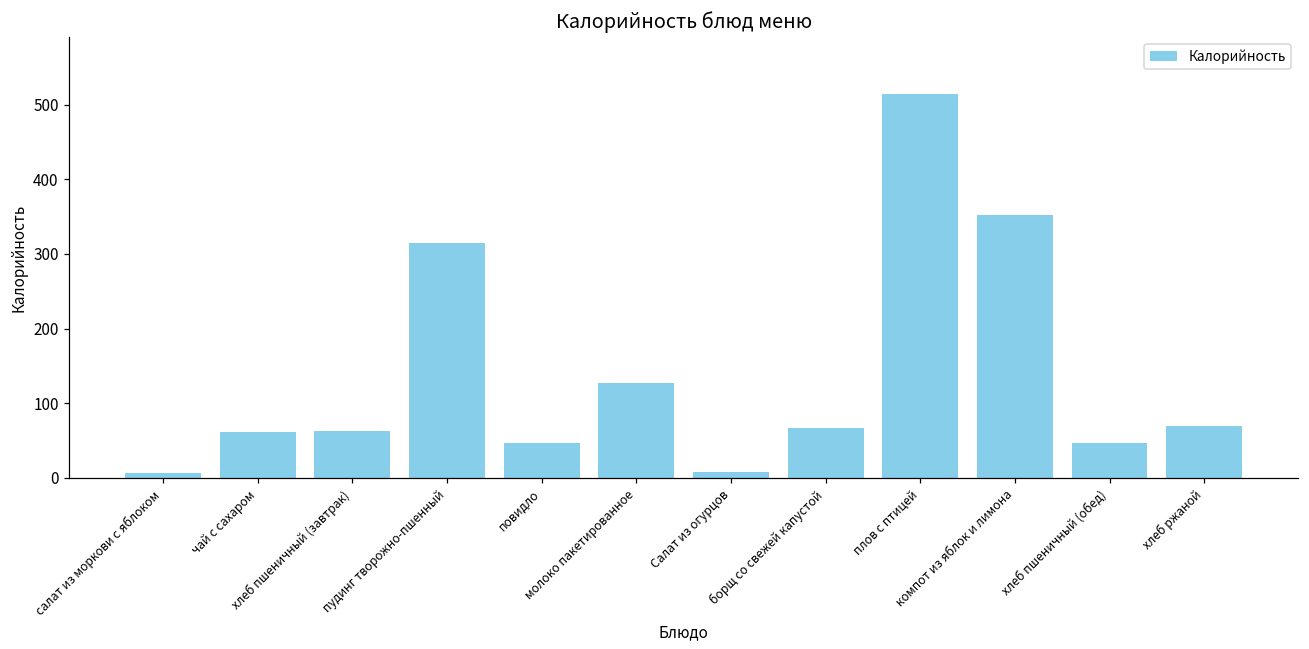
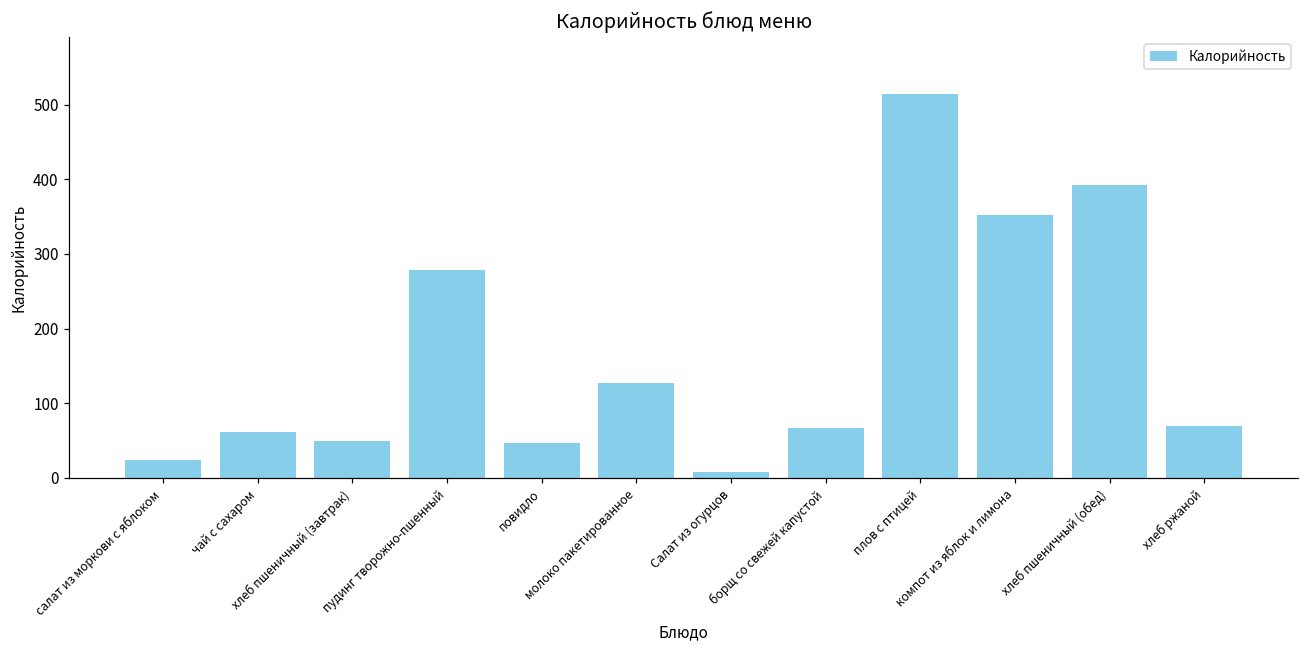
салат из моркови с яблоком: 10 -> 20
хлеб пшеничный (завтрак): 60 -> 50
пудинг творожно-пшенный: 320 -> 280
хлеб пшеничный (обед): 50 -> 390
